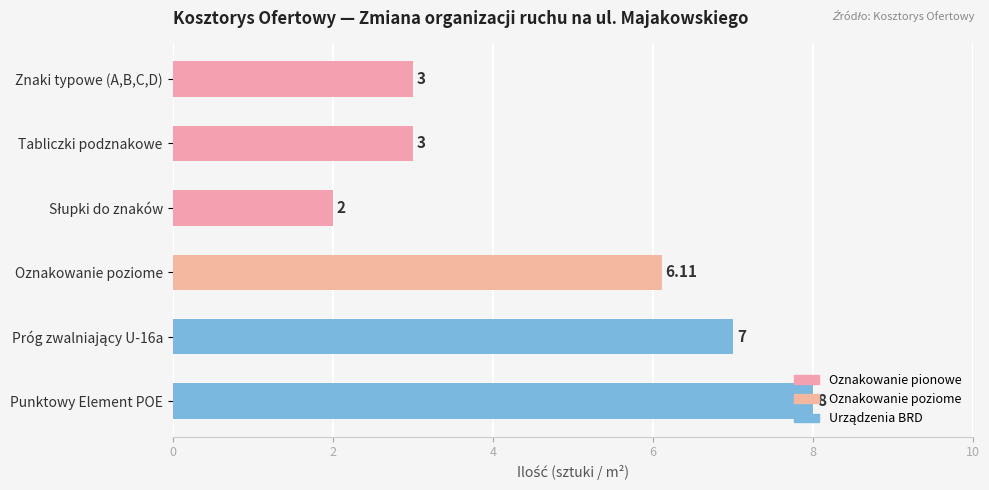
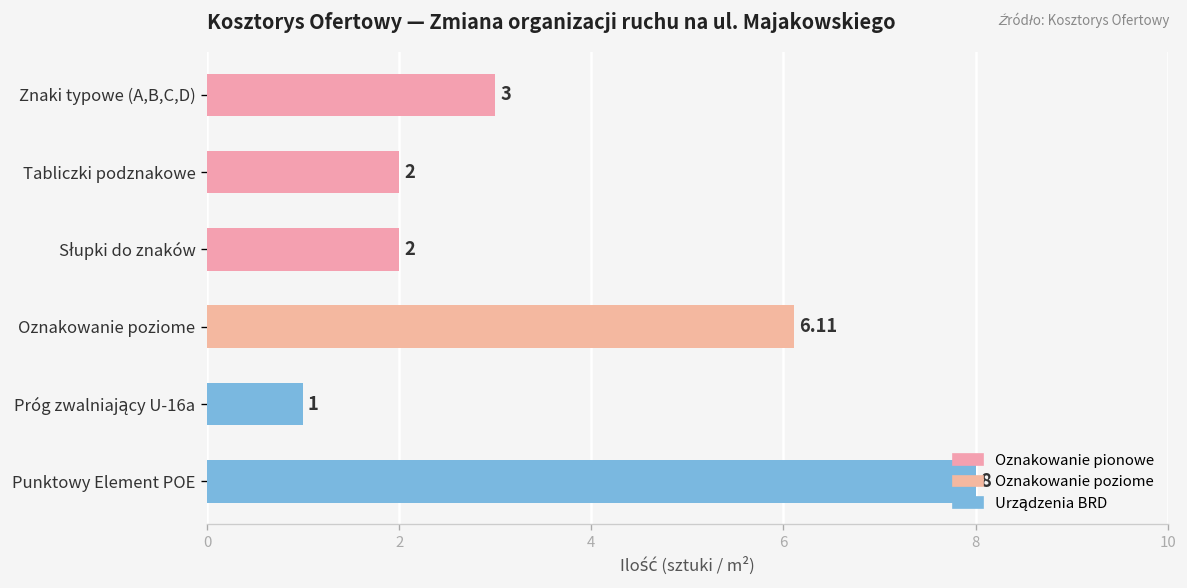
Tabliczki podznakowe: 3 -> 2
Próg zwalniający U-16a: 7 -> 1
